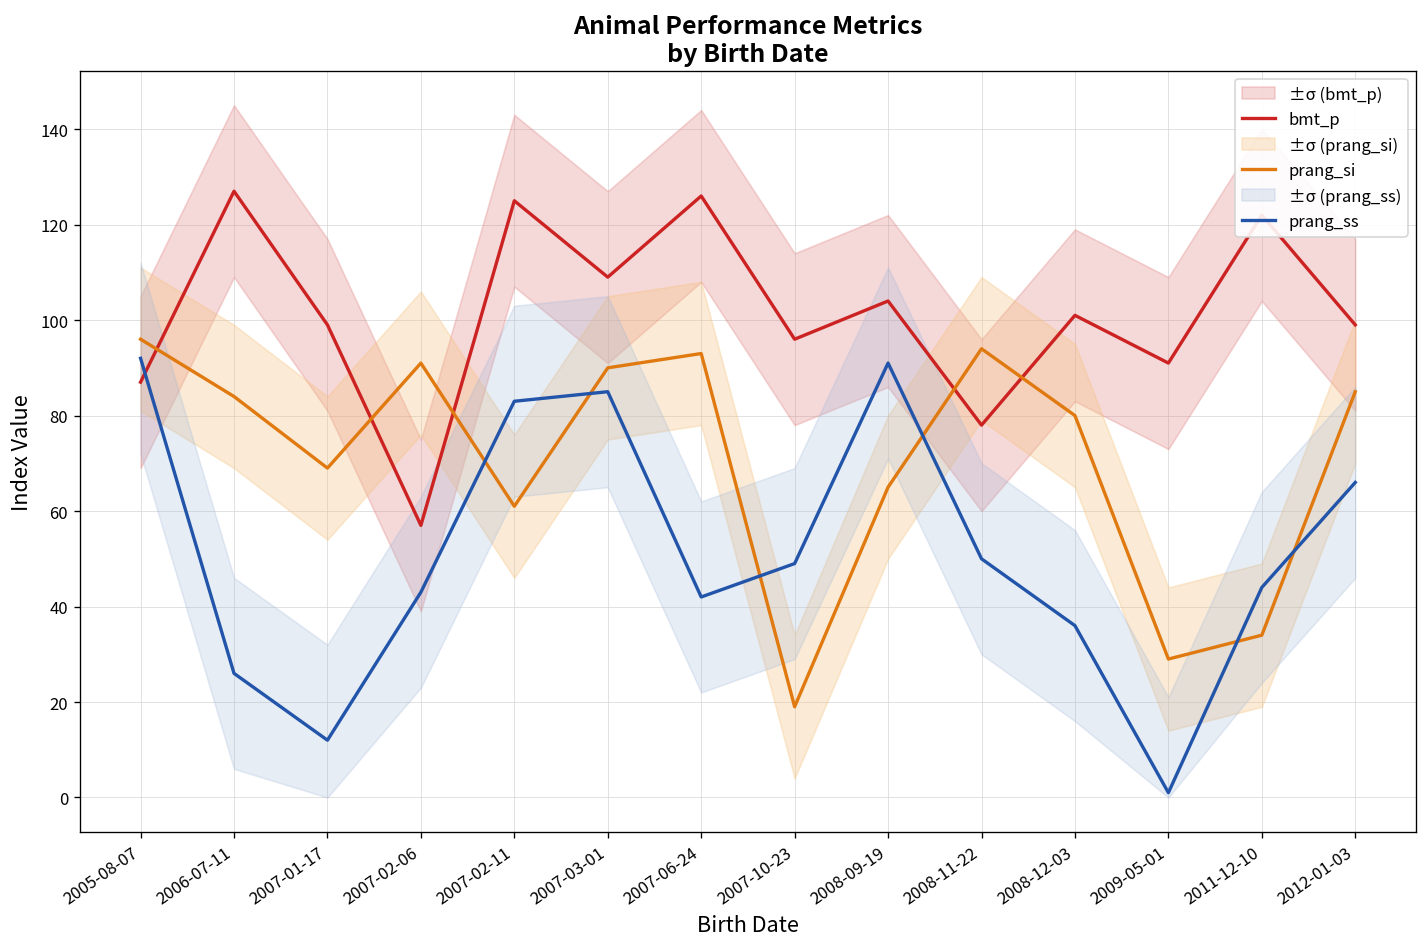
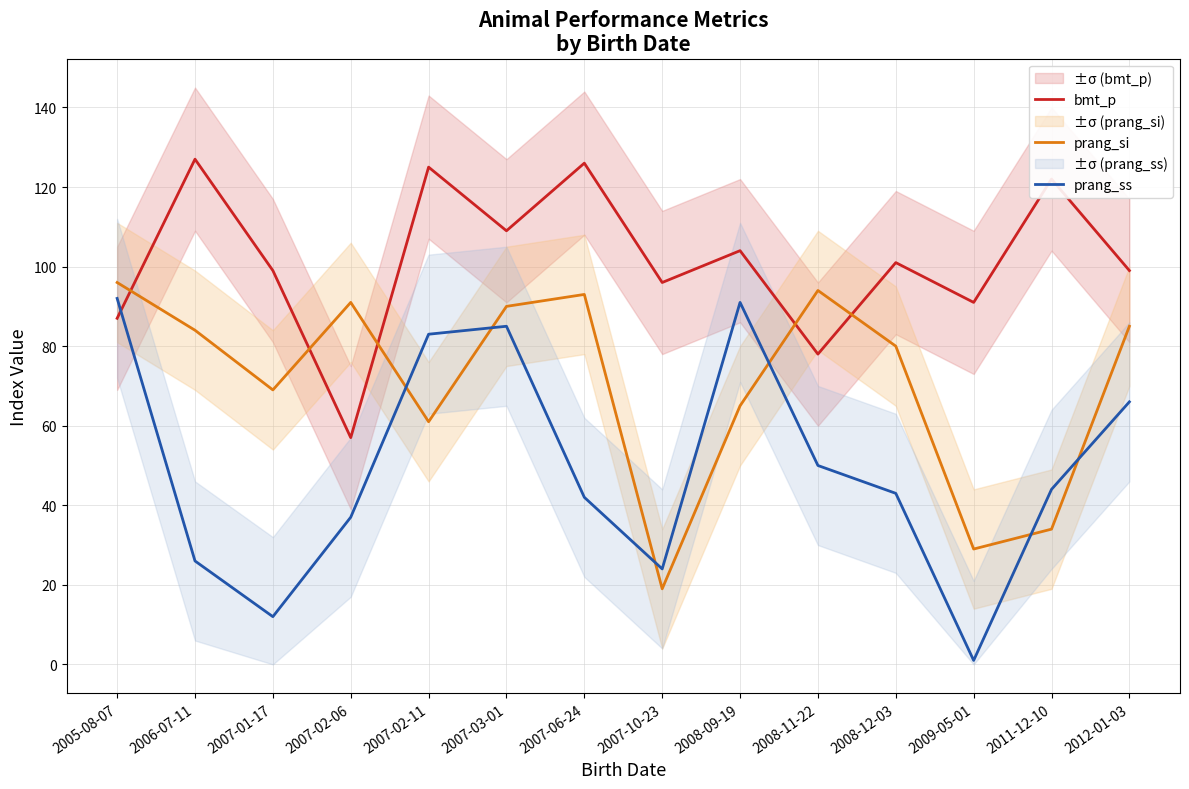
prang_ss, 2007-02-06: 43 -> 37
prang_ss, 2007-10-23: 49 -> 24
prang_ss, 2008-12-03: 36 -> 43
